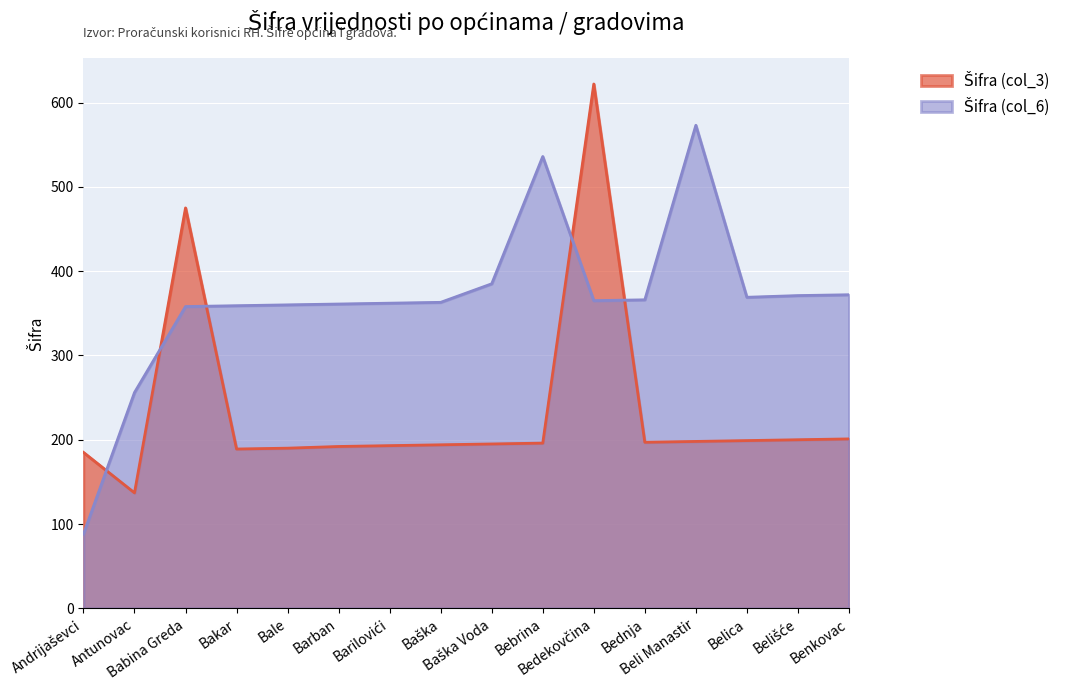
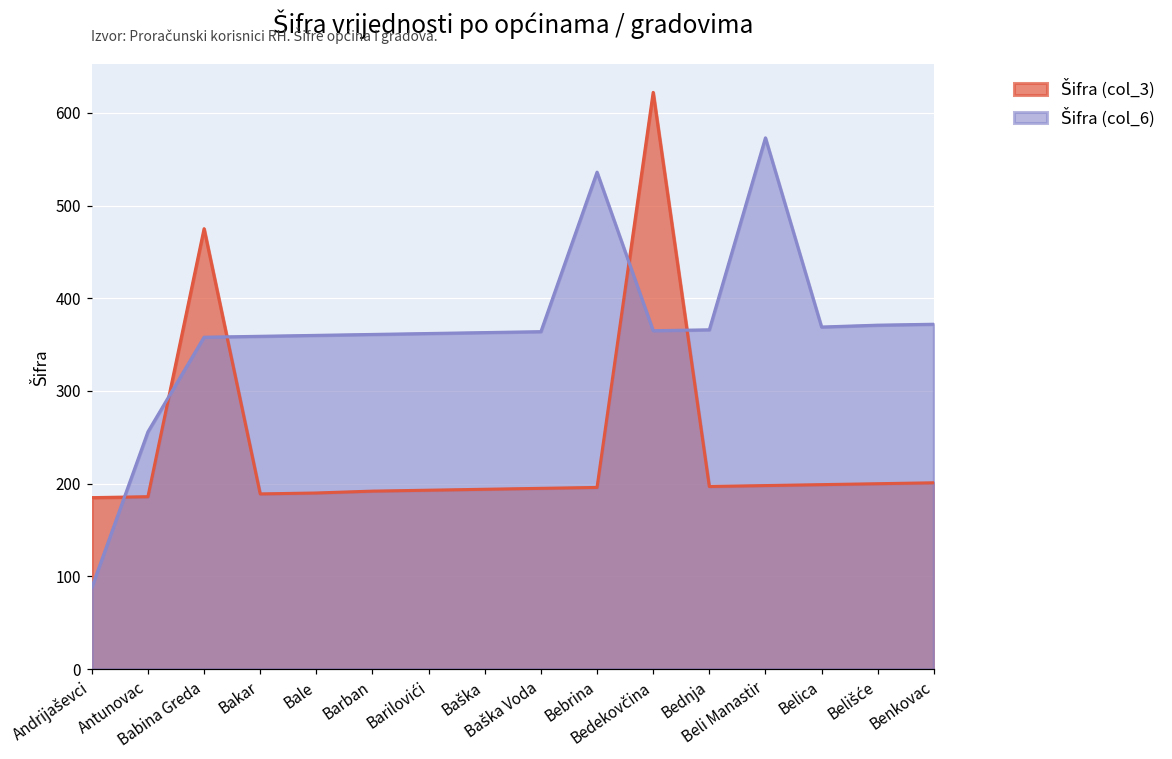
Šifra (col_3), Antunovac: 140 -> 190
Šifra (col_6), Baška Voda: 390 -> 360
